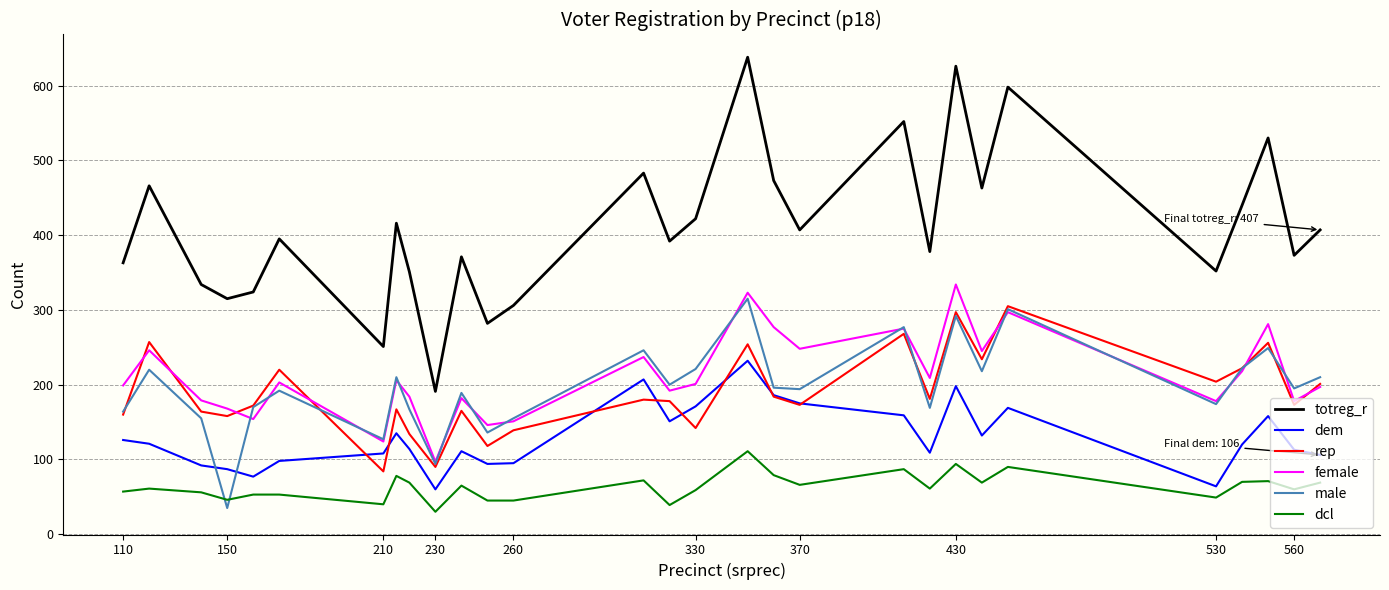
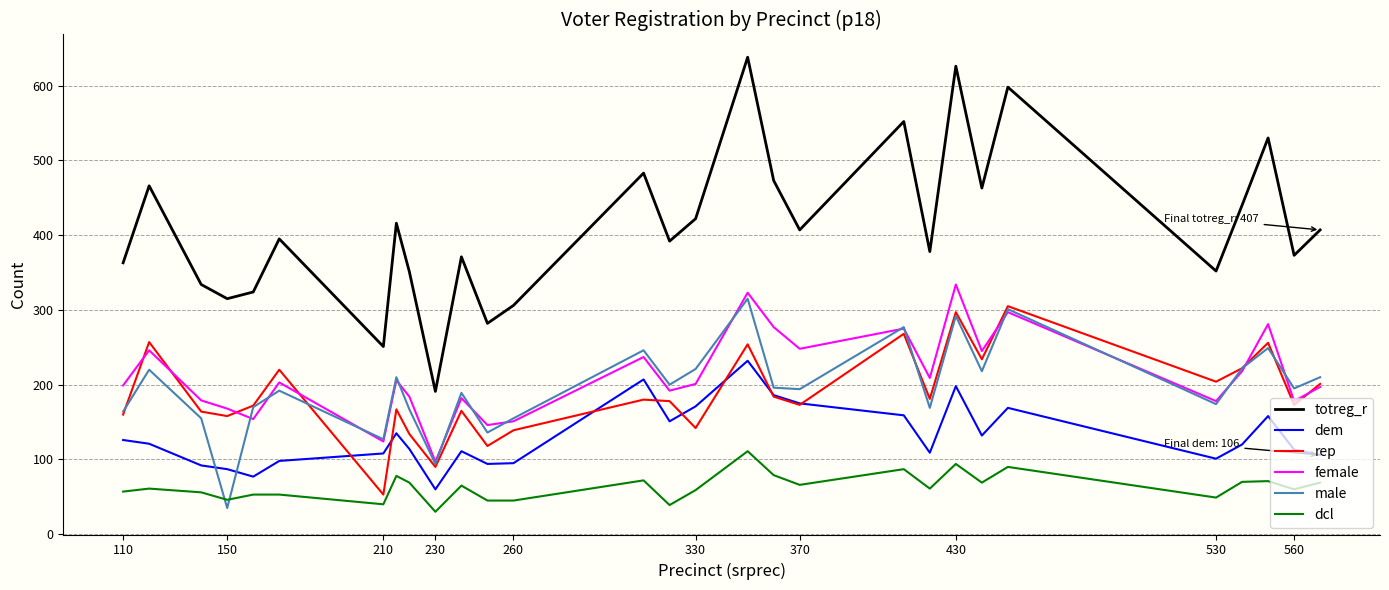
rep, 210: 80 -> 50
dem, 530: 60 -> 100
